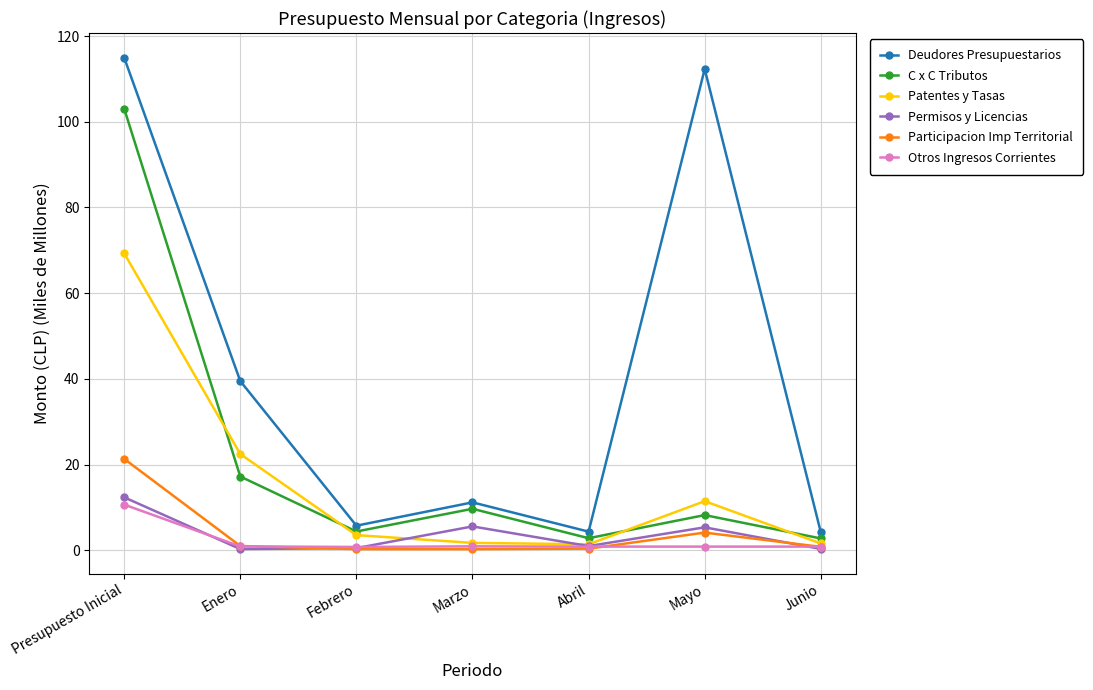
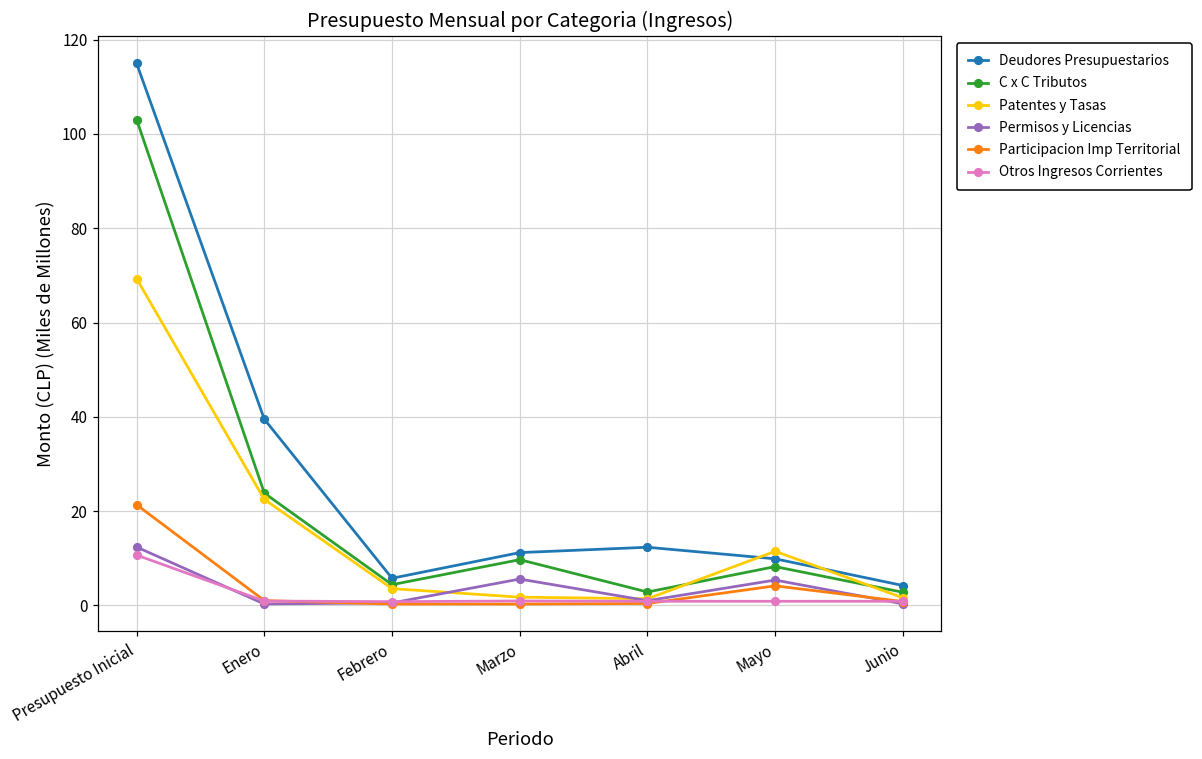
C x C Tributos, Enero: 17 -> 24
Deudores Presupuestarios, Abril: 4 -> 12
Deudores Presupuestarios, Mayo: 112 -> 10
